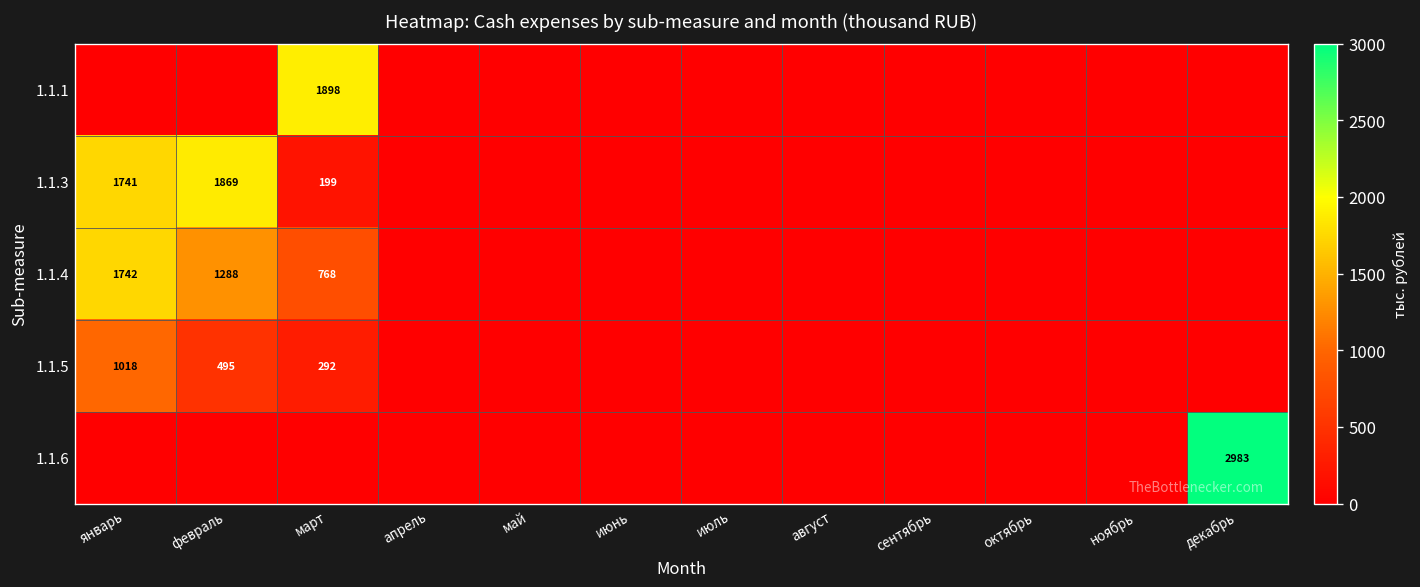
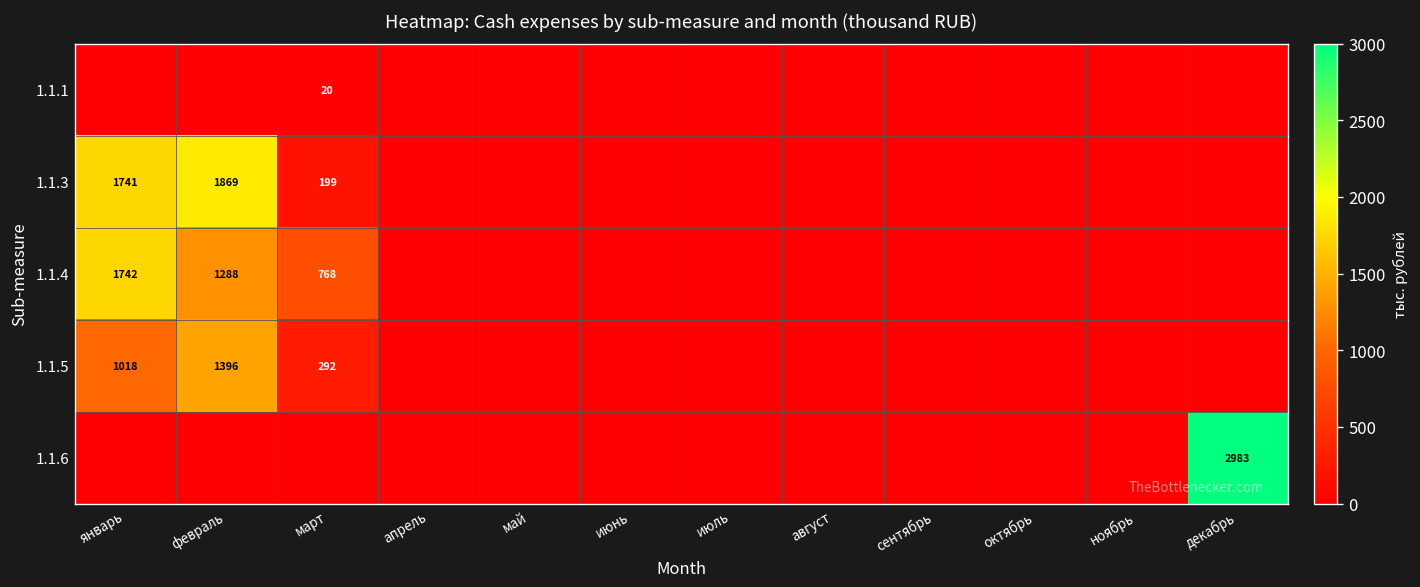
1.1.1, март: 1898 -> 20
1.1.5, февраль: 495 -> 1396
